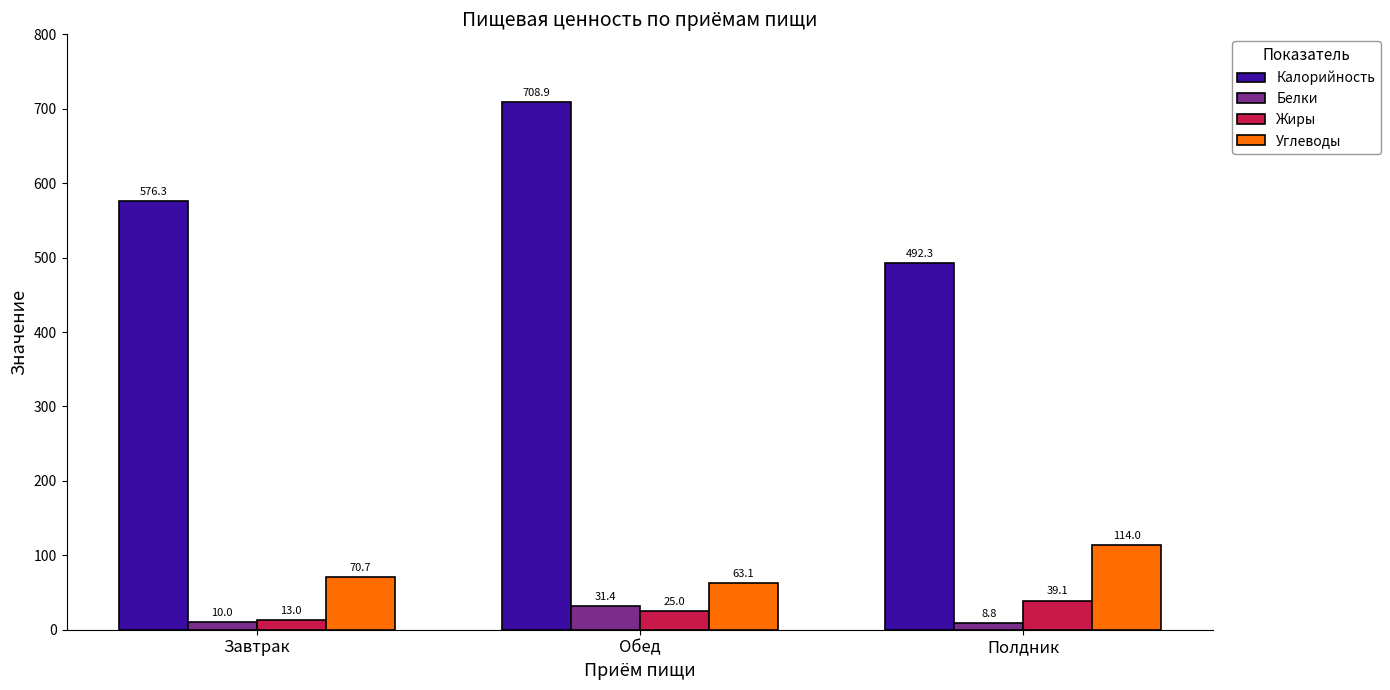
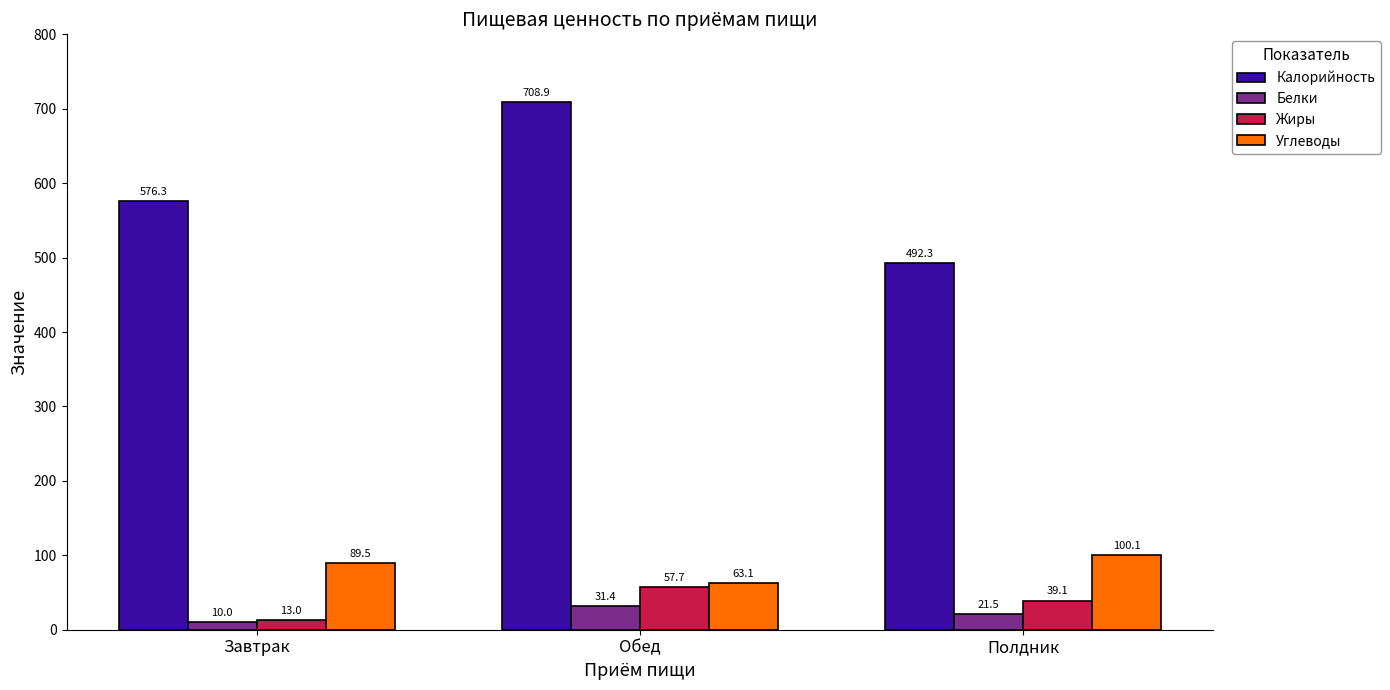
Углеводы, Завтрак: 70.7 -> 89.5
Жиры, Обед: 25.0 -> 57.7
Белки, Полдник: 8.8 -> 21.5
Углеводы, Полдник: 114.0 -> 100.1
